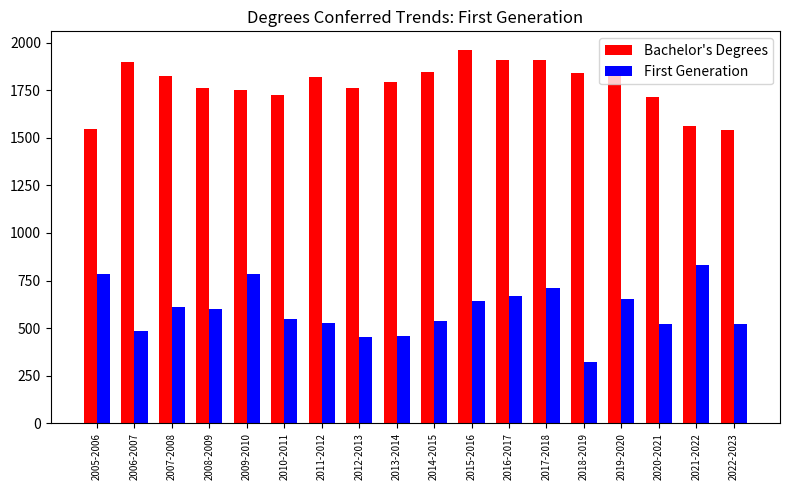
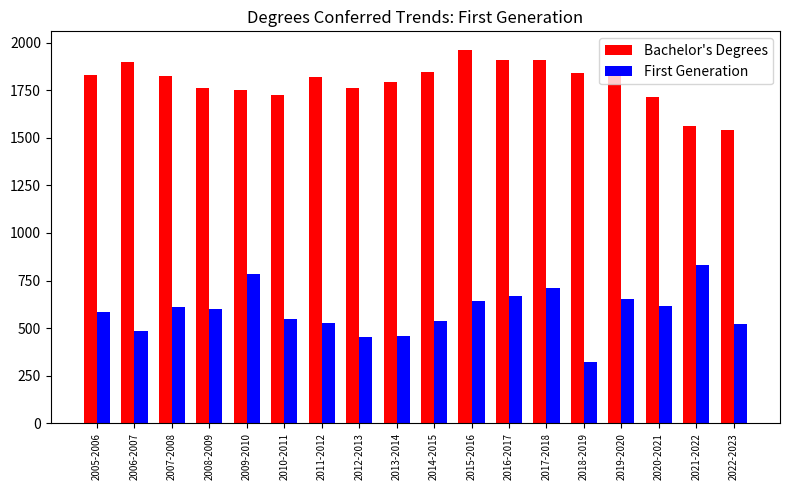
Bachelor's Degrees, 2005-2006: 1550 -> 1830
First Generation, 2005-2006: 790 -> 580
First Generation, 2020-2021: 520 -> 620
